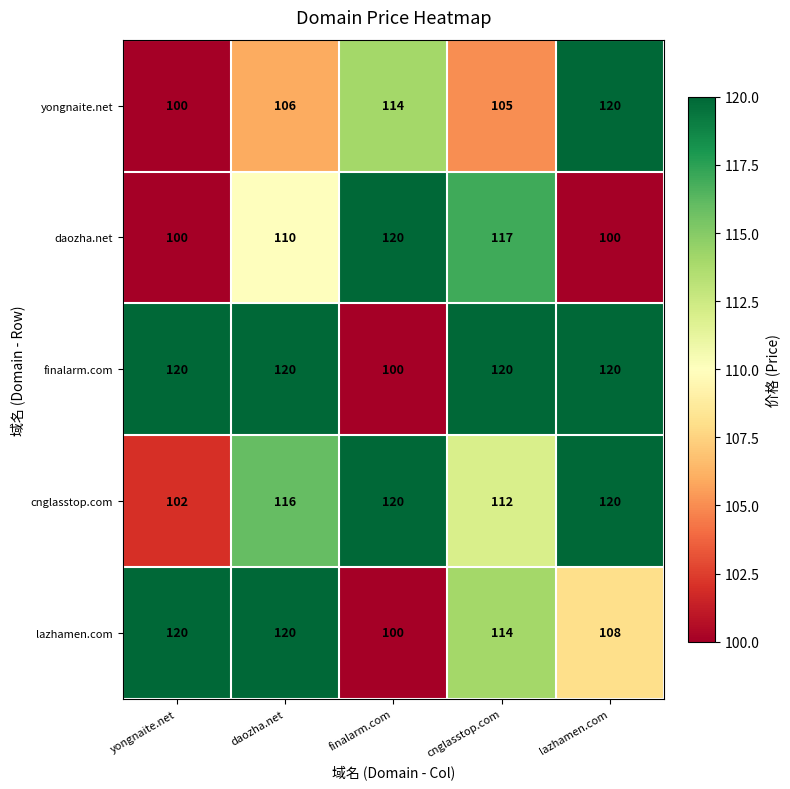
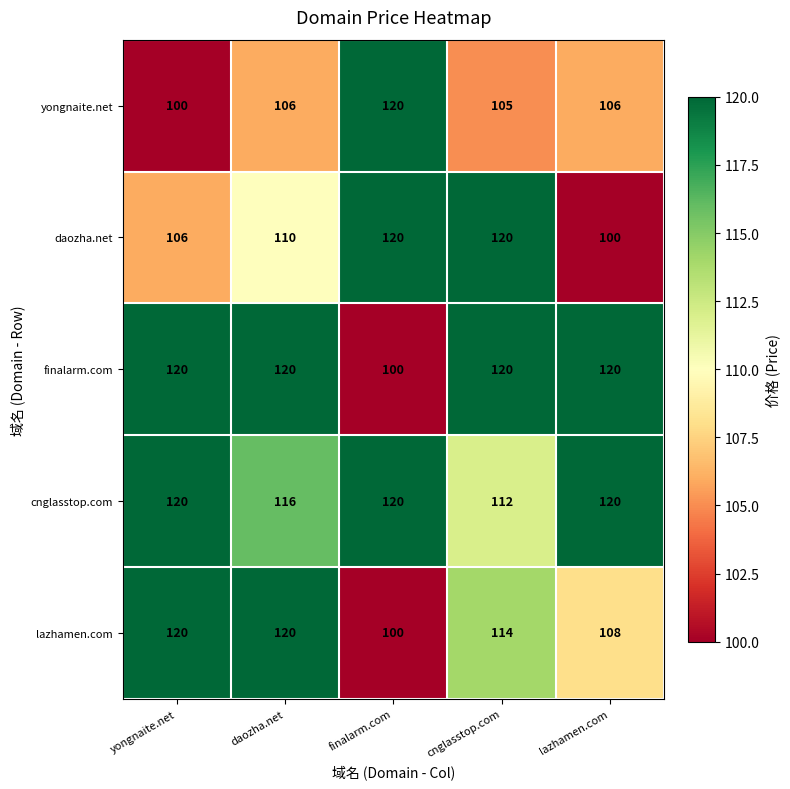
yongnaite.net, finalarm.com: 114 -> 120
yongnaite.net, lazhamen.com: 120 -> 106
daozha.net, yongnaite.net: 100 -> 106
daozha.net, cnglasstop.com: 117 -> 120
cnglasstop.com, yongnaite.net: 102 -> 120
